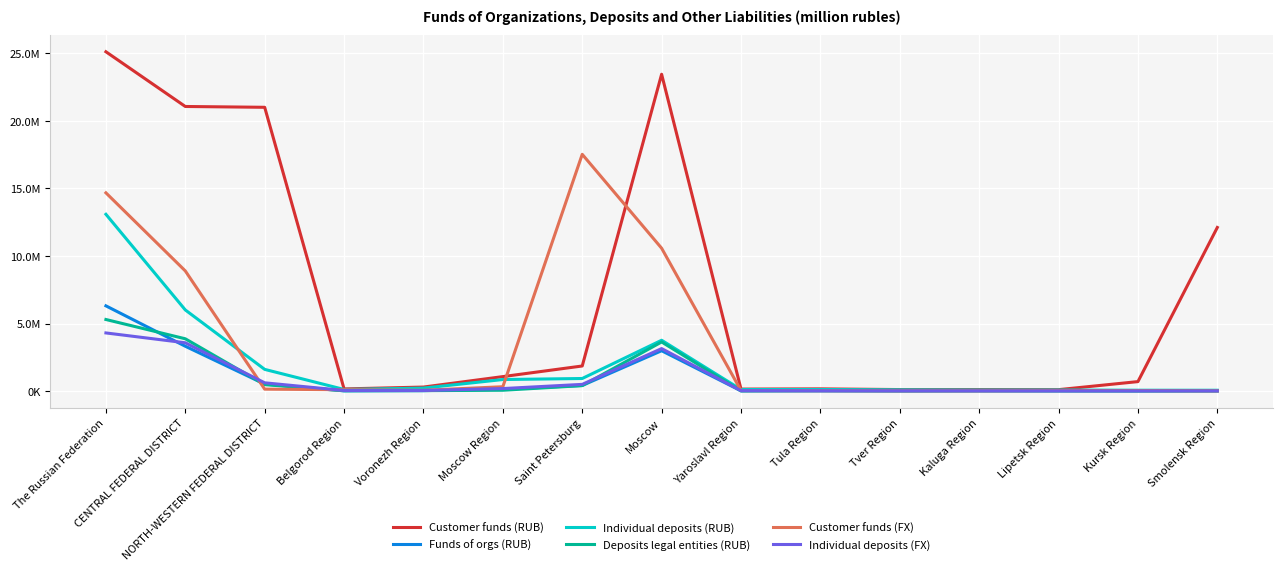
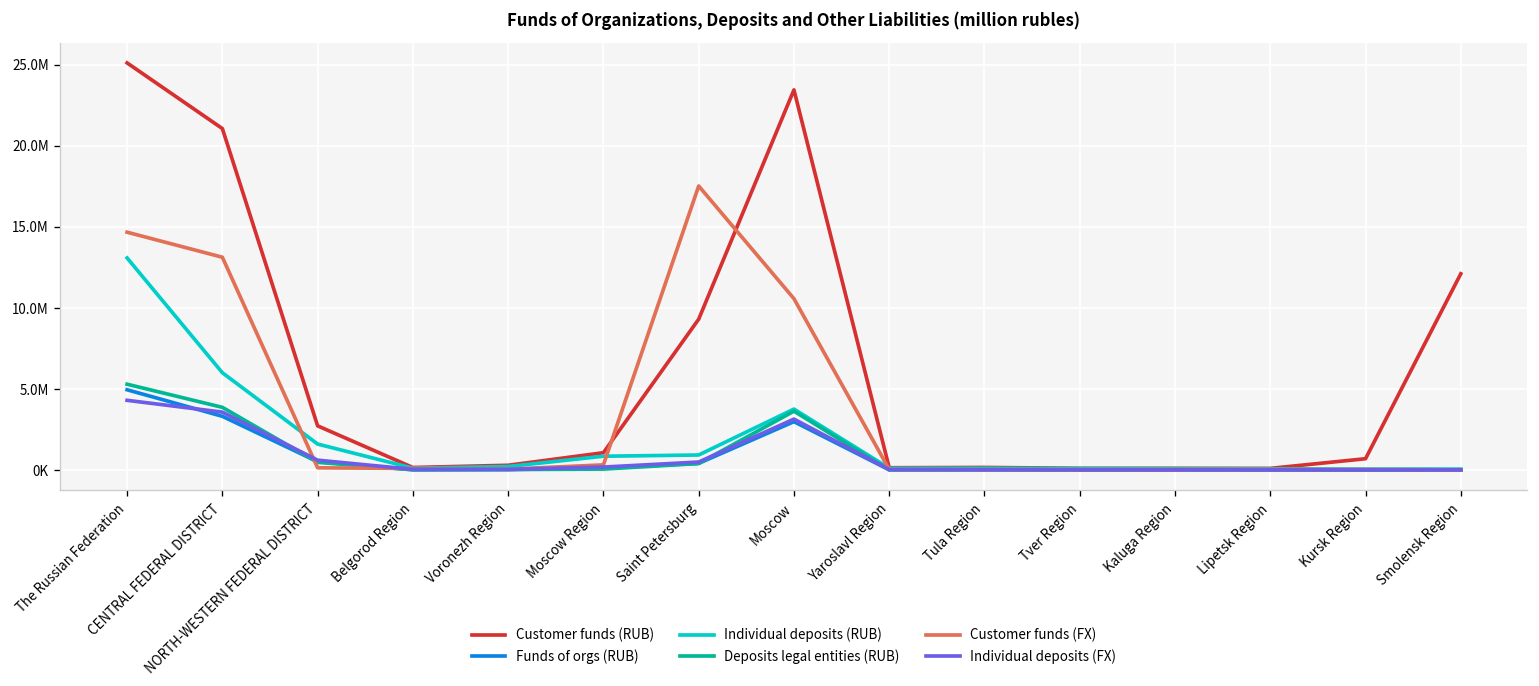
Funds of orgs (RUB), The Russian Federation: 6300000 -> 5000000
Customer funds (FX), CENTRAL FEDERAL DISTRICT: 8900000 -> 13100000
Customer funds (RUB), NORTH-WESTERN FEDERAL DISTRICT: 21000000 -> 2700000
Customer funds (RUB), Saint Petersburg: 1900000 -> 9300000
